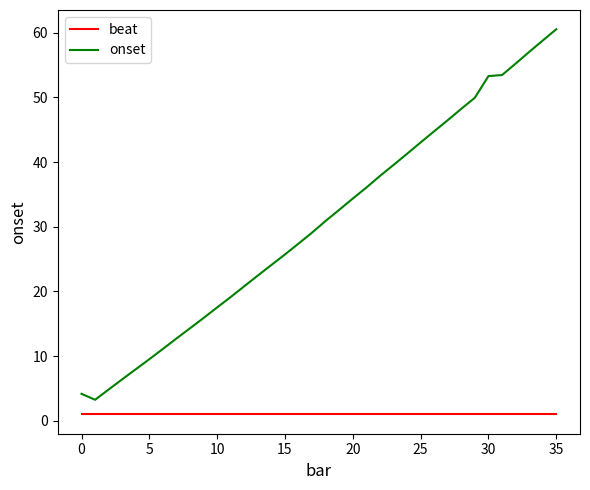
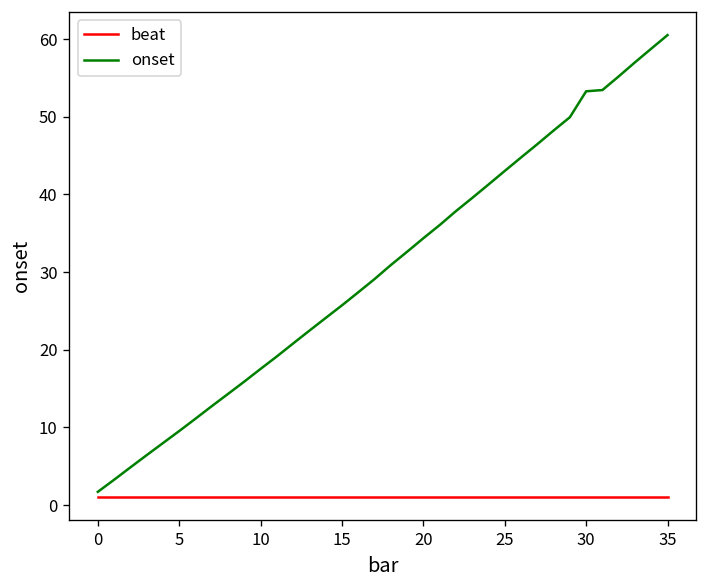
onset, 0: 4 -> 2
